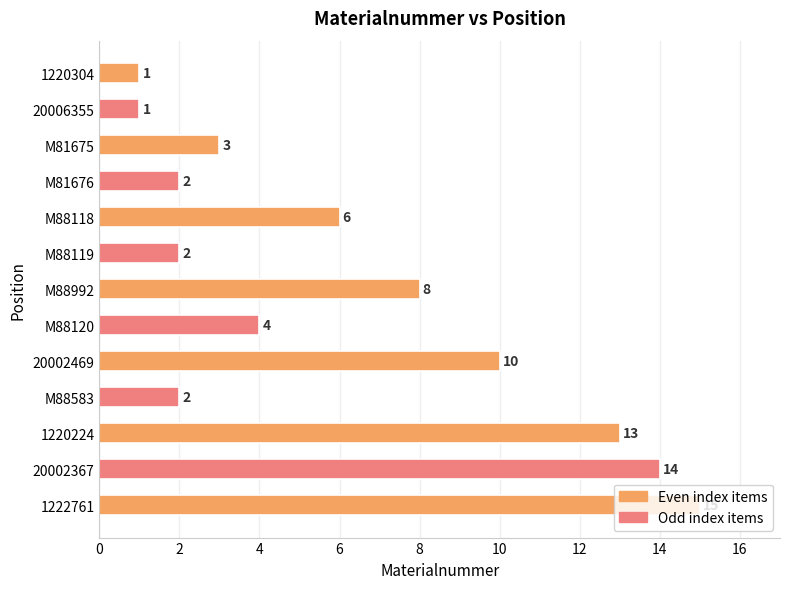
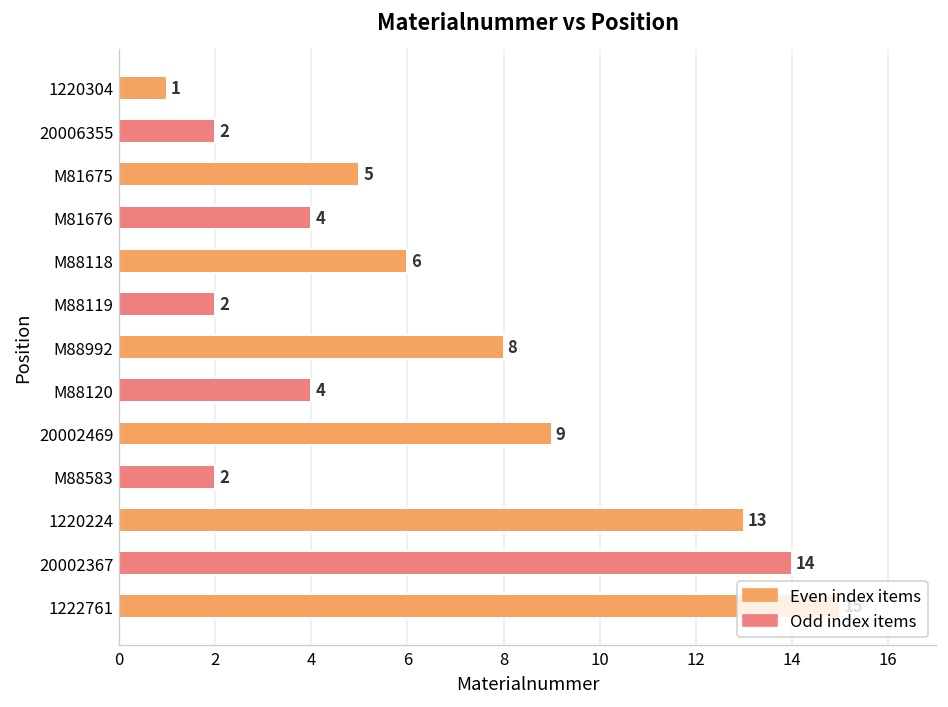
20006355: 1 -> 2
M81675: 3 -> 5
M81676: 2 -> 4
20002469: 10 -> 9
